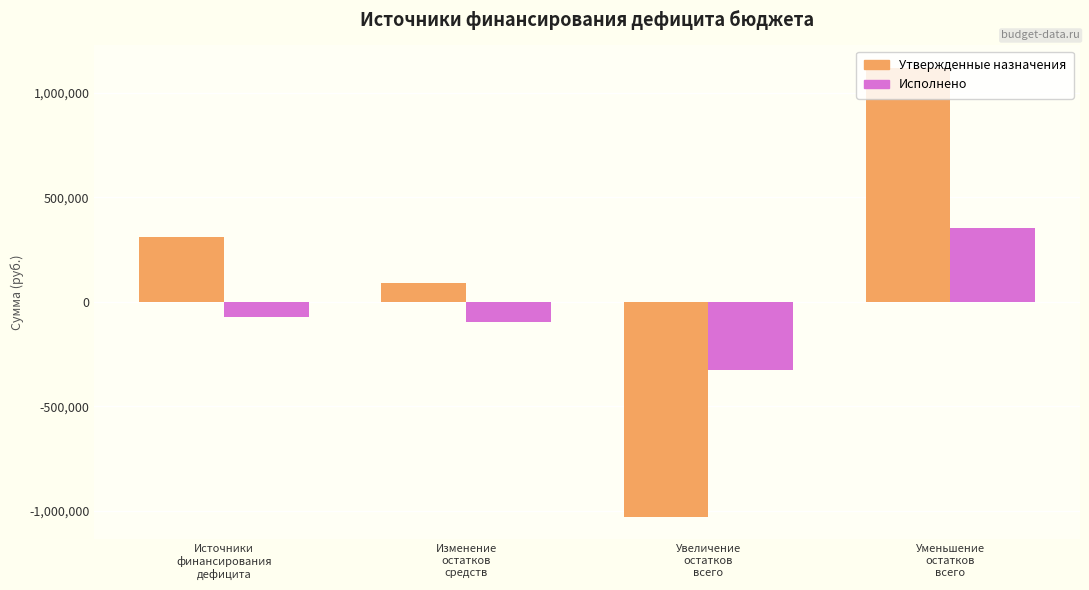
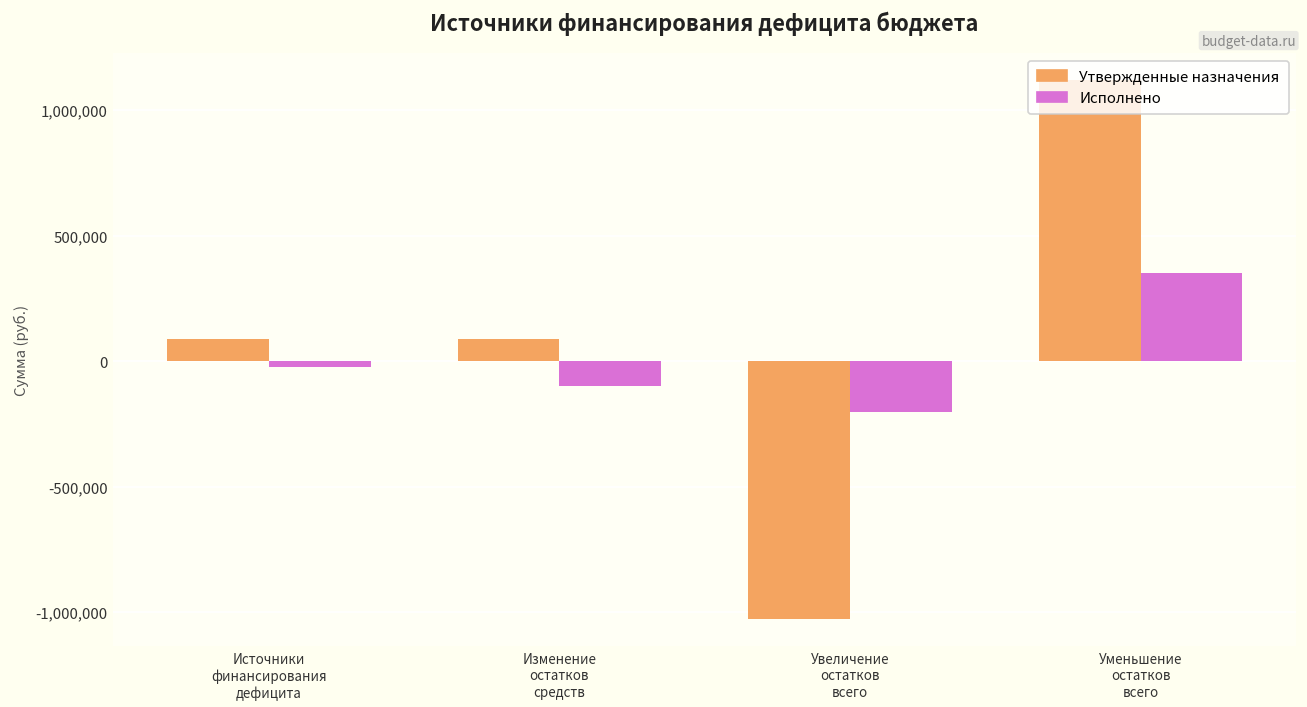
Утвержденные назначения, Источники финансирования дефицита: 310,000 -> 90,000
Исполнено, Источники финансирования дефицита: -70,000 -> -20,000
Исполнено, Увеличение остатков всего: -320,000 -> -200,000
